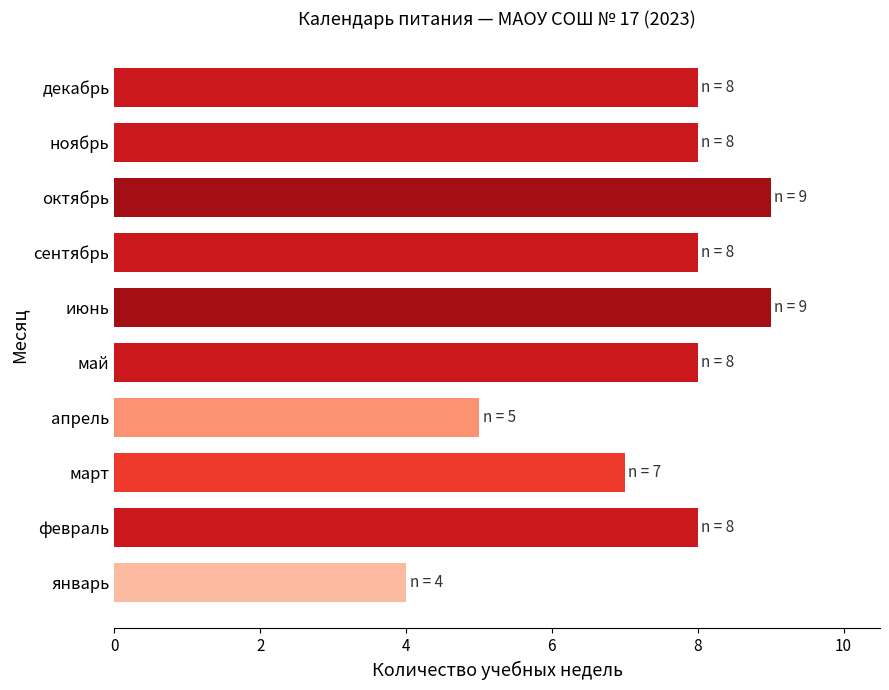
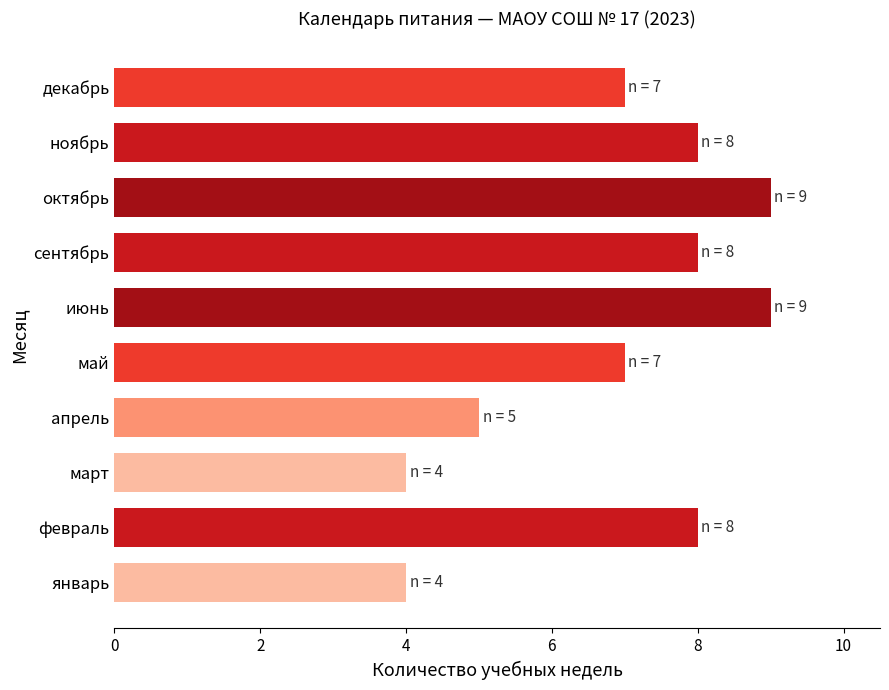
декабрь: 8 -> 7
май: 8 -> 7
март: 7 -> 4
